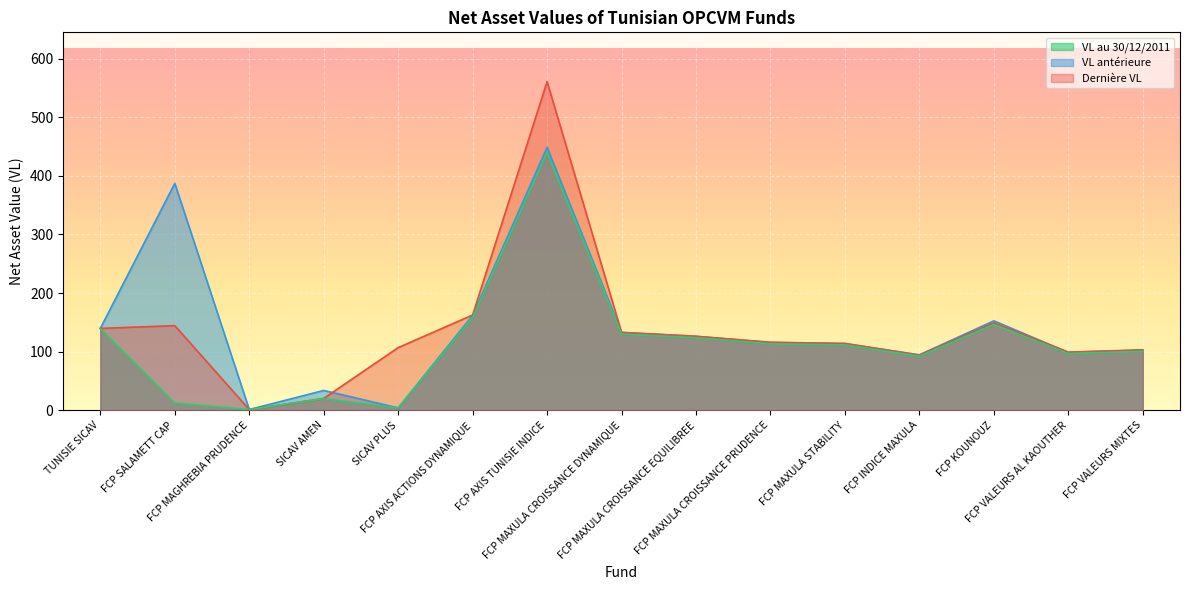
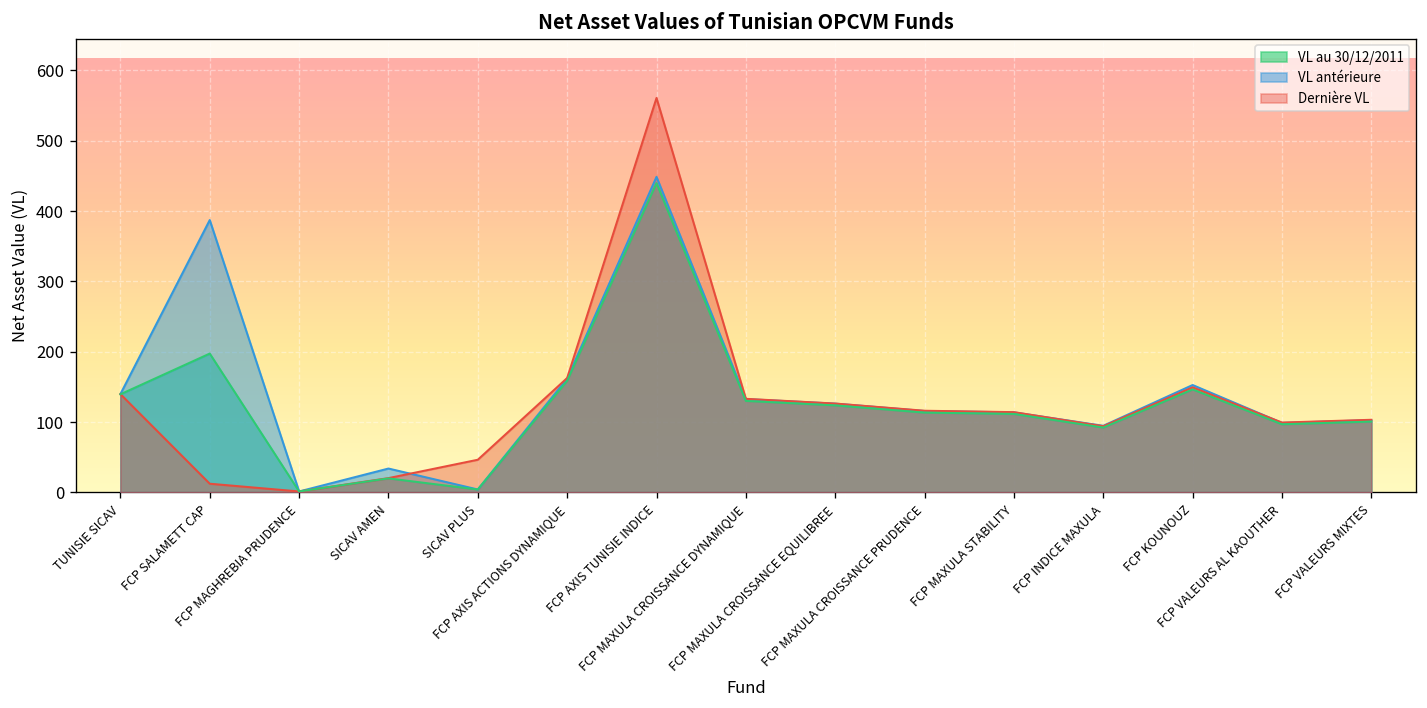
VL au 30/12/2011, FCP SALAMETT CAP: 10 -> 200
Dernière VL, FCP SALAMETT CAP: 140 -> 10
Dernière VL, SICAV PLUS: 110 -> 50
